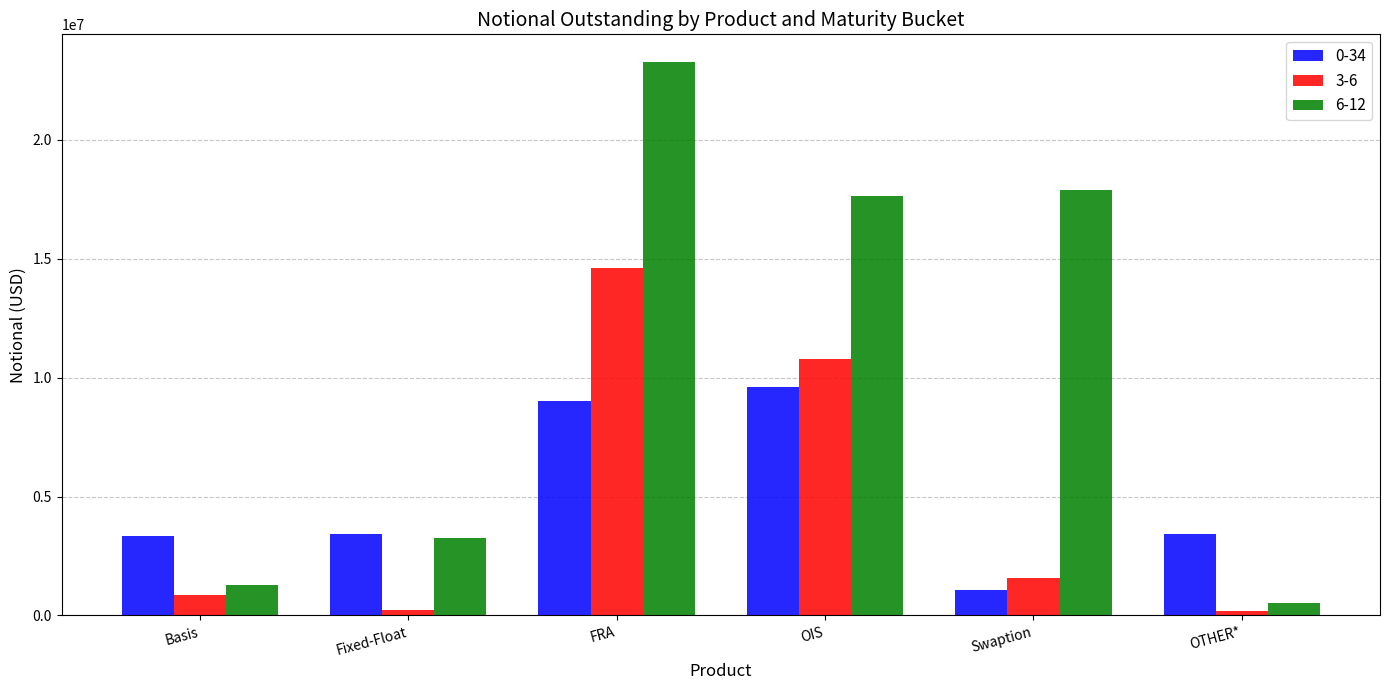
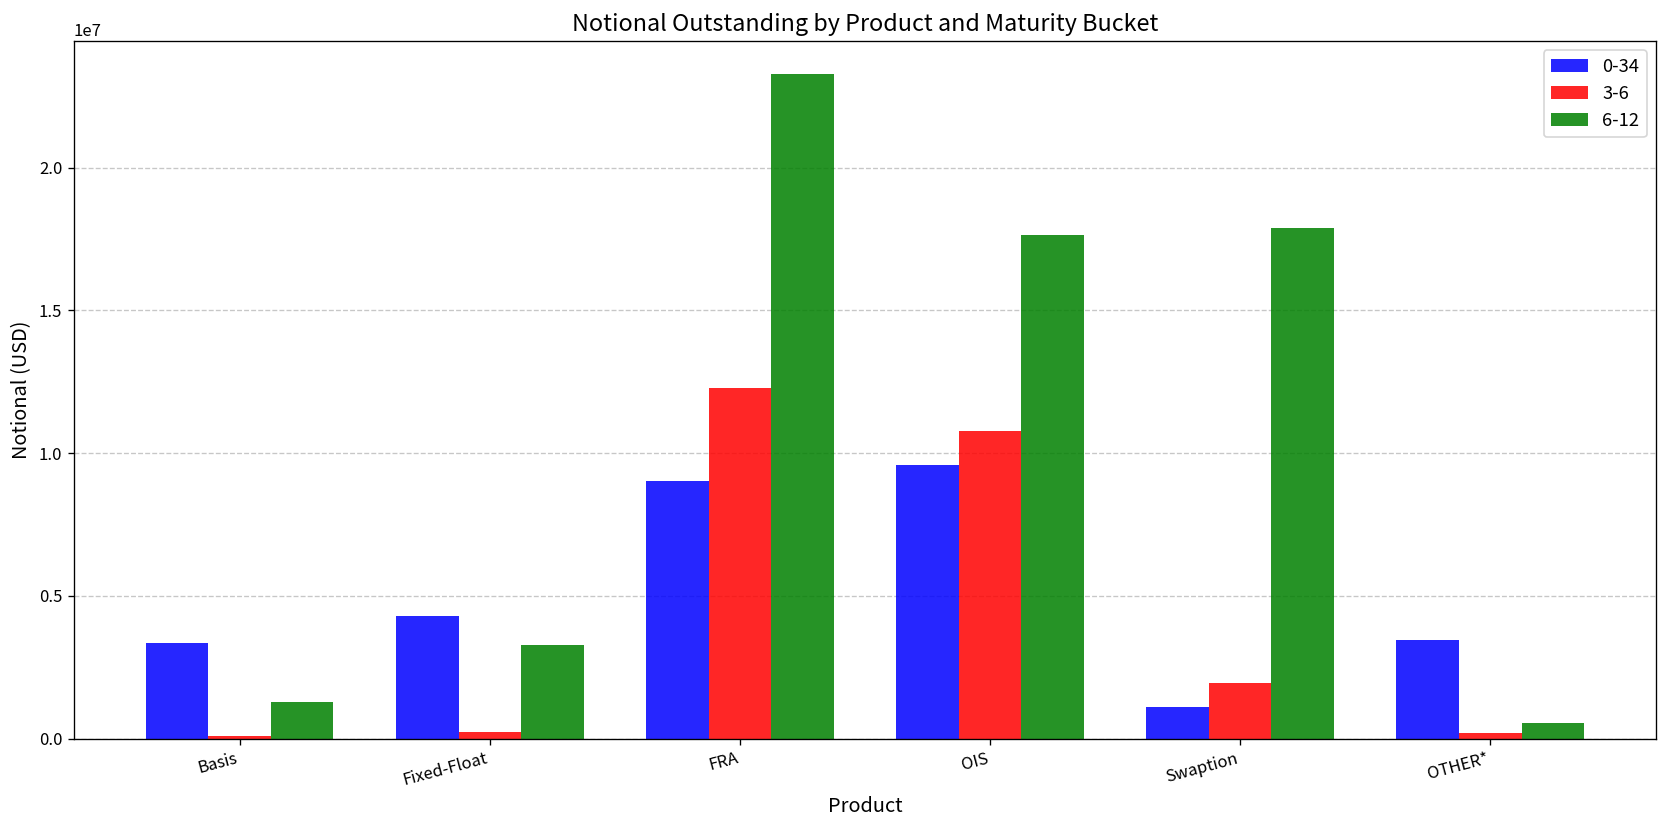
3-6, Basis: 900000 -> 100000
0-34, Fixed-Float: 3400000 -> 4300000
3-6, FRA: 14600000 -> 12300000
3-6, Swaption: 1600000 -> 1900000
